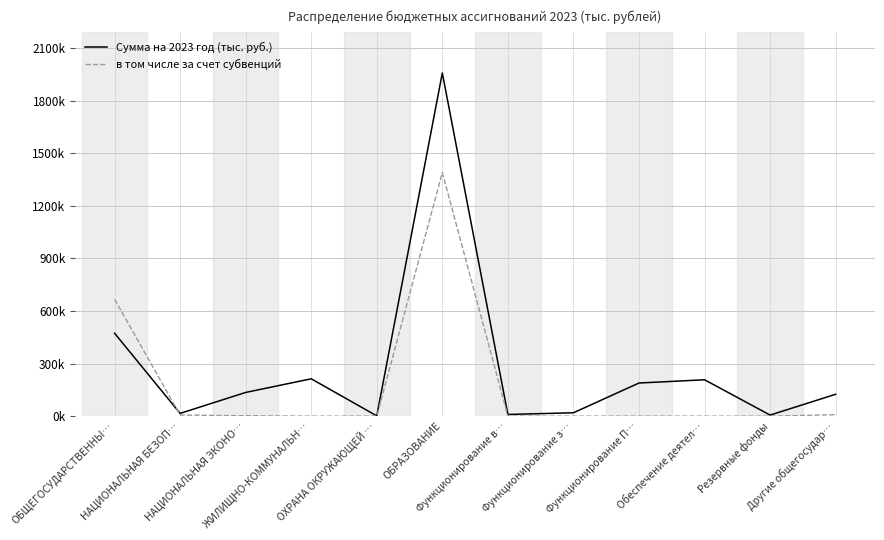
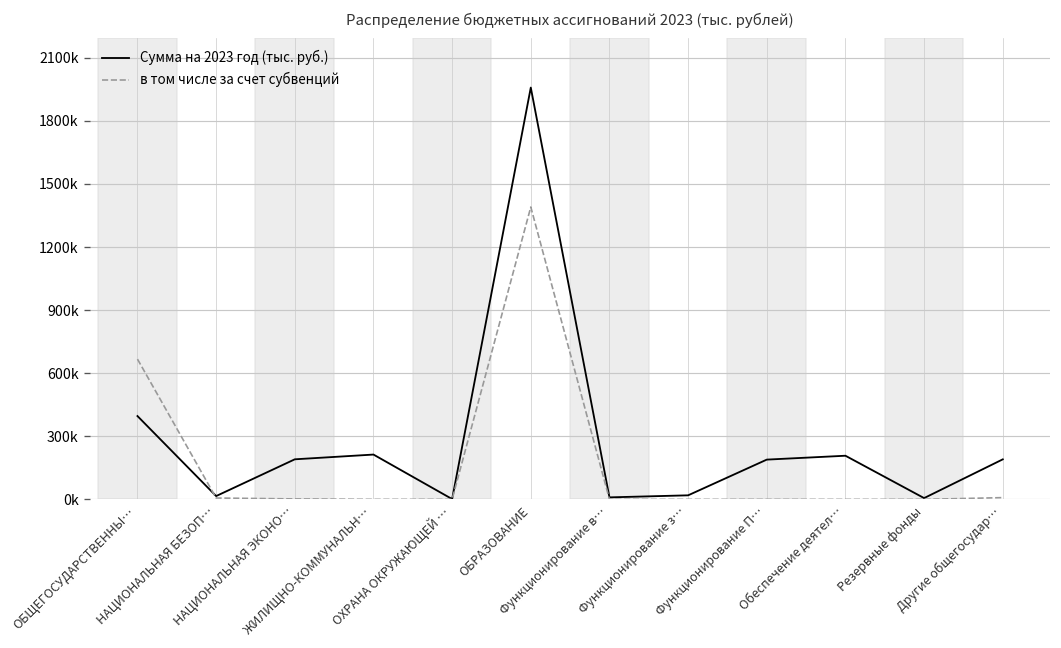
Сумма на 2023 год (тыс. руб.), ОБЩЕГОСУДАРСТВЕННЫ…: 470000 -> 400000
Сумма на 2023 год (тыс. руб.), НАЦИОНАЛЬНАЯ ЭКОНО…: 140000 -> 190000
Сумма на 2023 год (тыс. руб.), Другие общегосудар…: 120000 -> 190000
